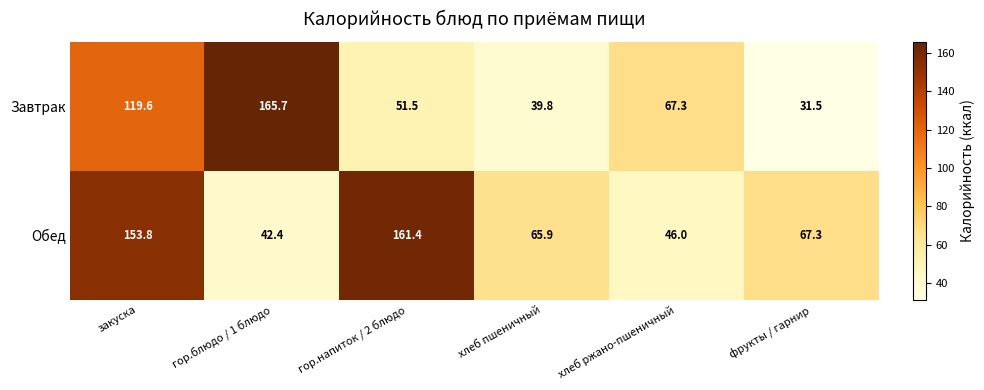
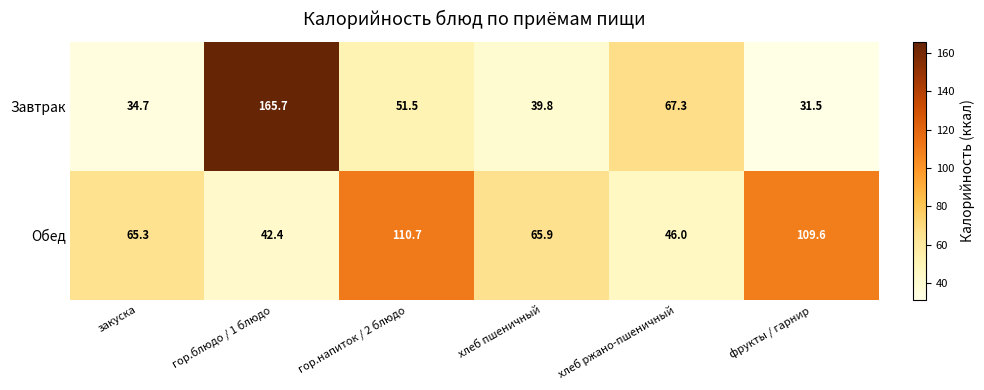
Завтрак, закуска: 119.6 -> 34.7
Обед, закуска: 153.8 -> 65.3
Обед, гор.напиток / 2 блюдо: 161.4 -> 110.7
Обед, фрукты / гарнир: 67.3 -> 109.6
